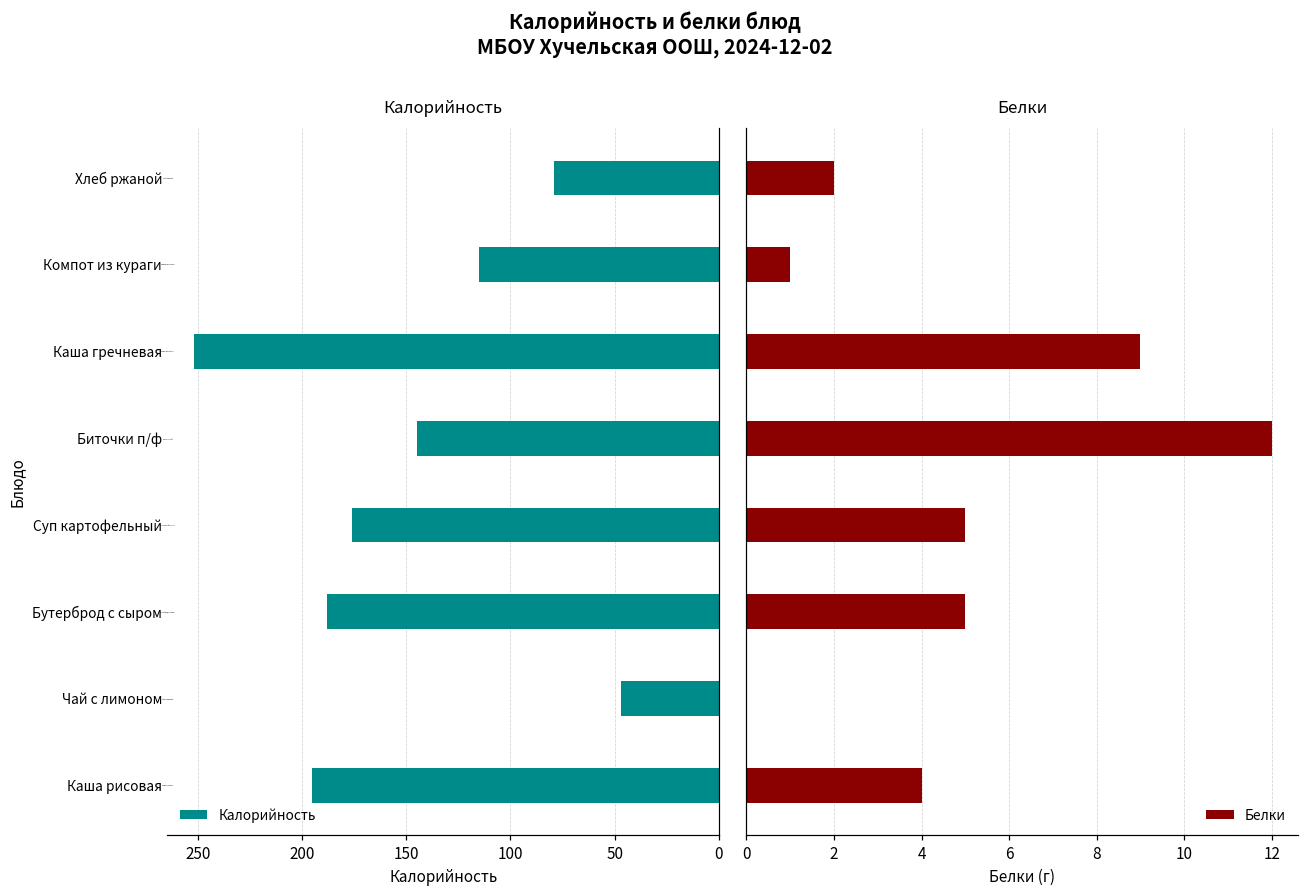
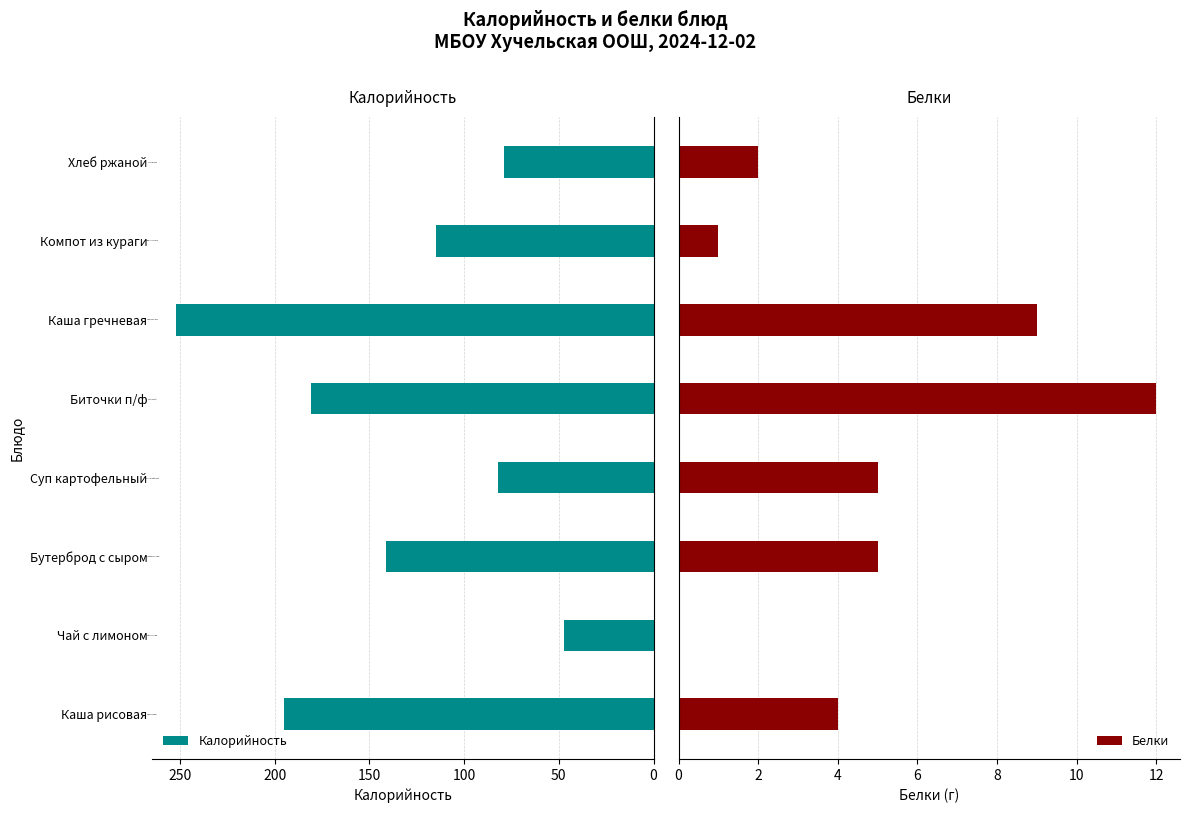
Калорийность, Биточки п/ф: 145 -> 181
Калорийность, Суп картофельный: 176 -> 82
Калорийность, Бутерброд с сыром: 188 -> 141
